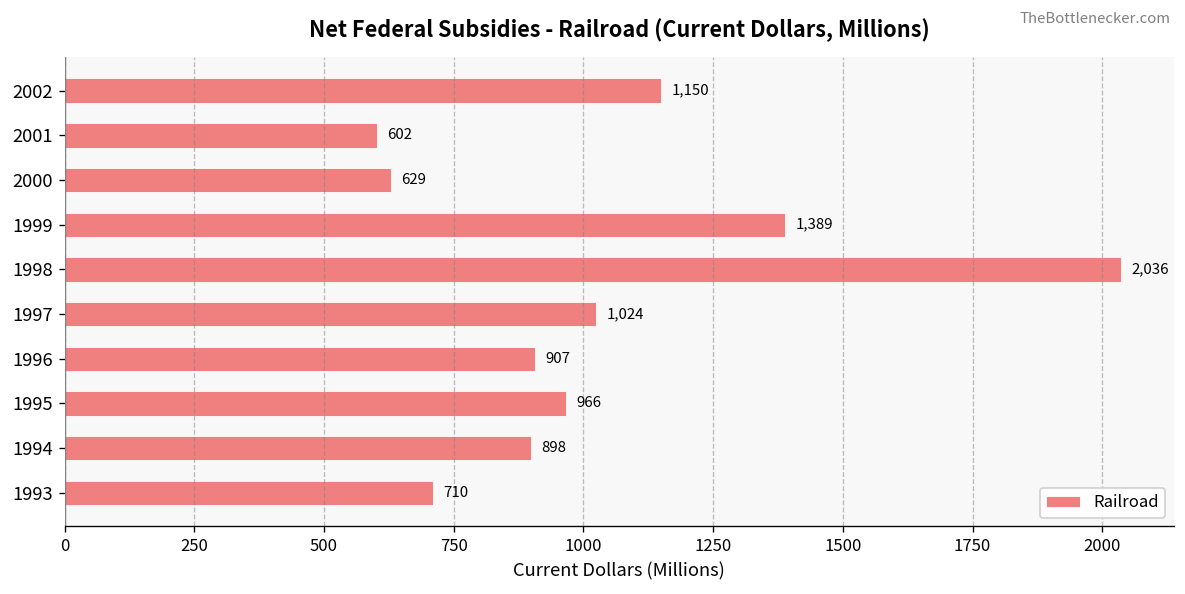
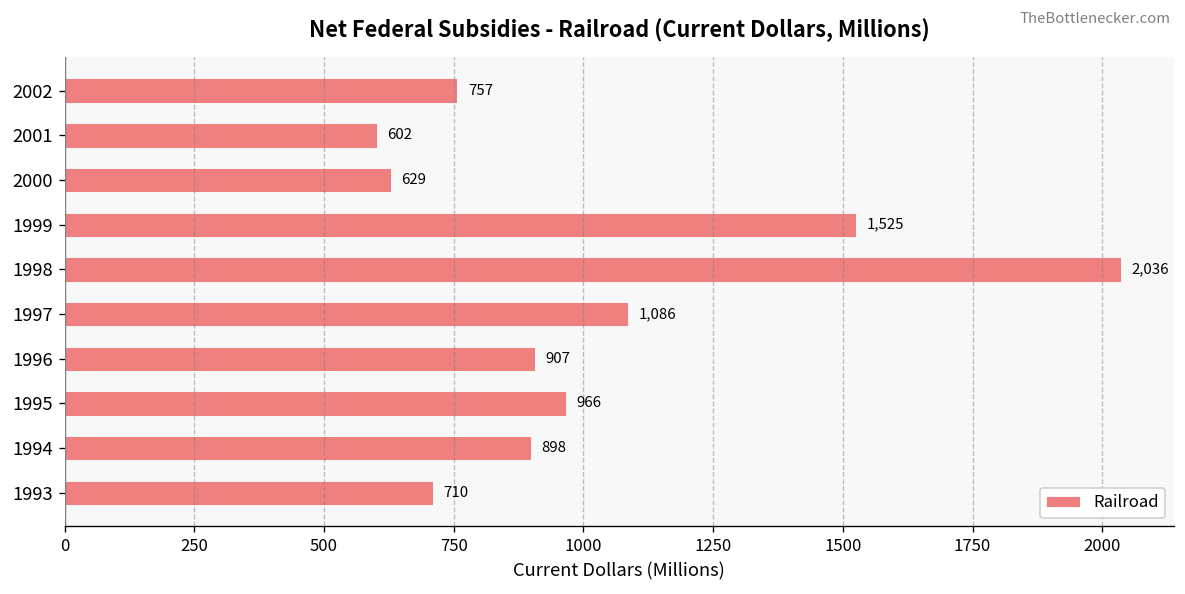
2002: 1,150 -> 757
1999: 1,389 -> 1,525
1997: 1,024 -> 1,086
